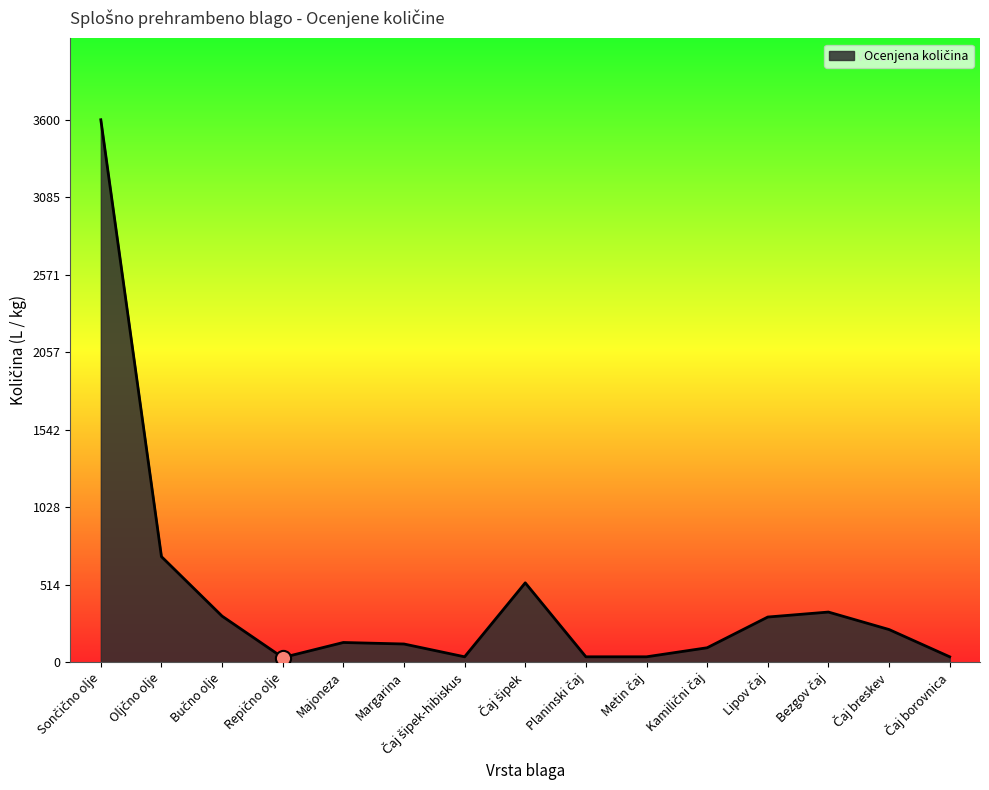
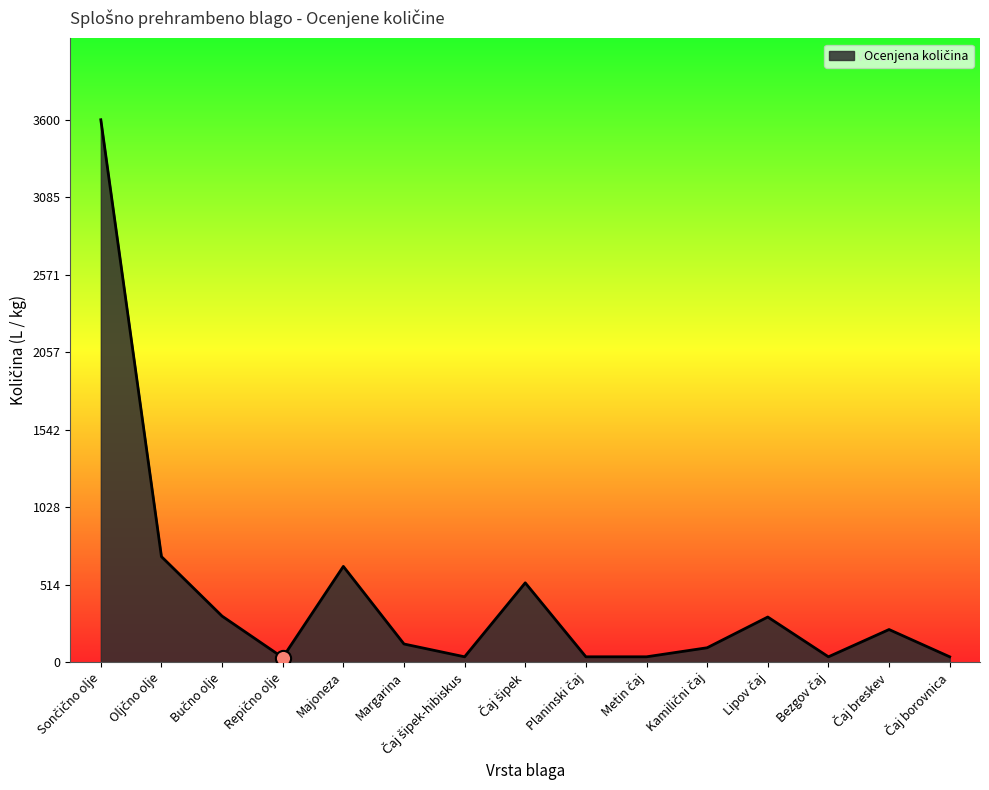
Ocenjena količina, Majoneza: 130 -> 640
Ocenjena količina, Bezgov čaj: 330 -> 40
